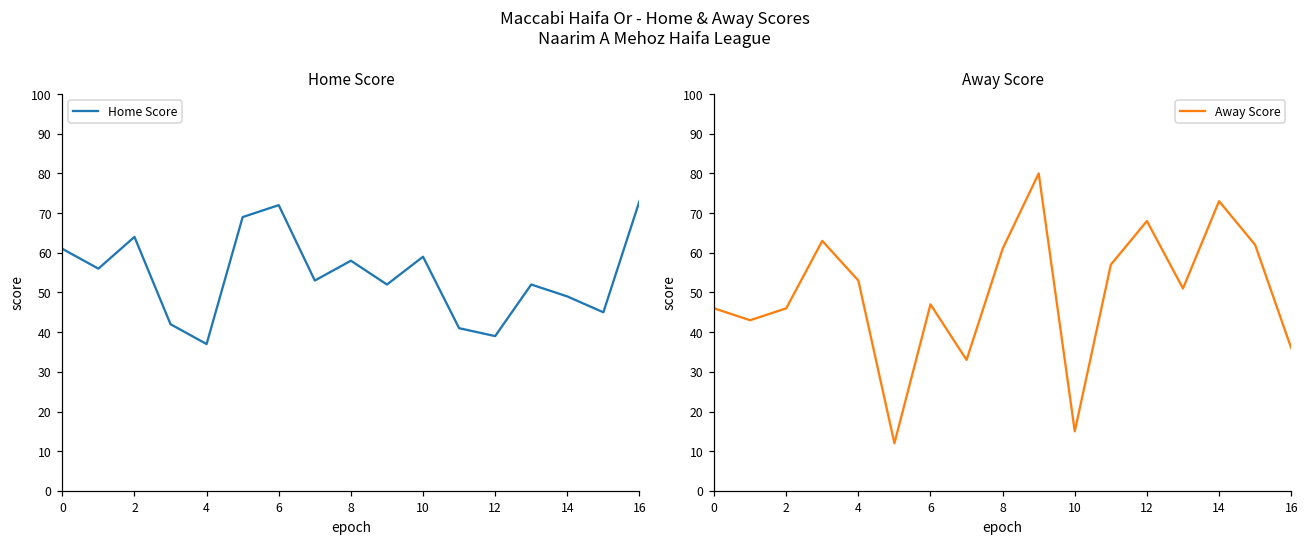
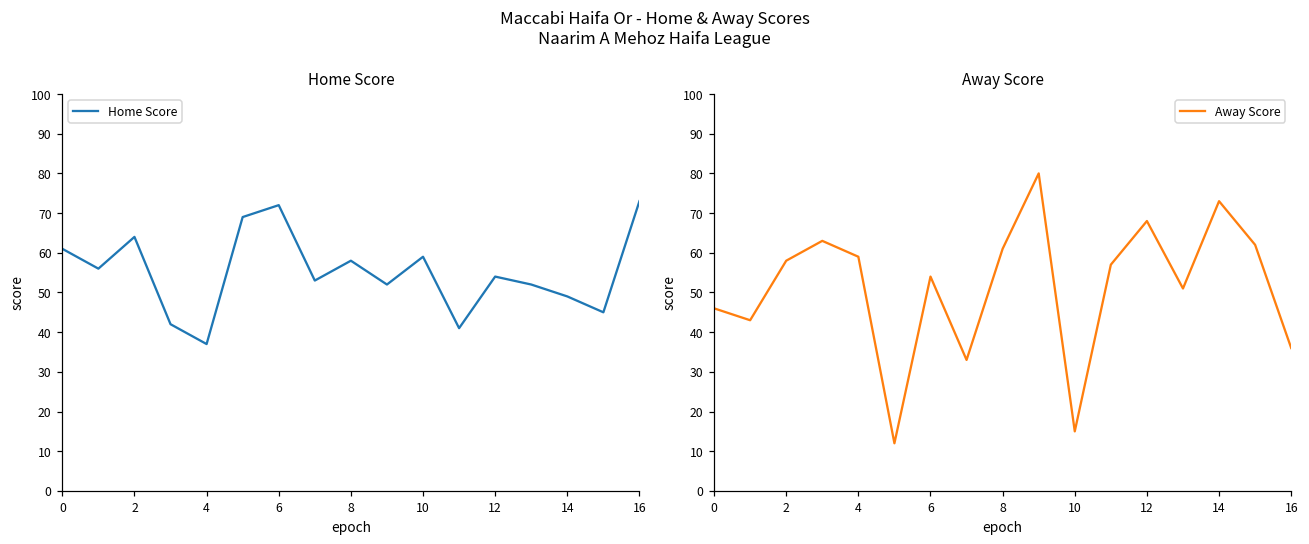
Home Score, 12: 39 -> 54
Away Score, 2: 46 -> 58
Away Score, 4: 53 -> 59
Away Score, 6: 47 -> 54
